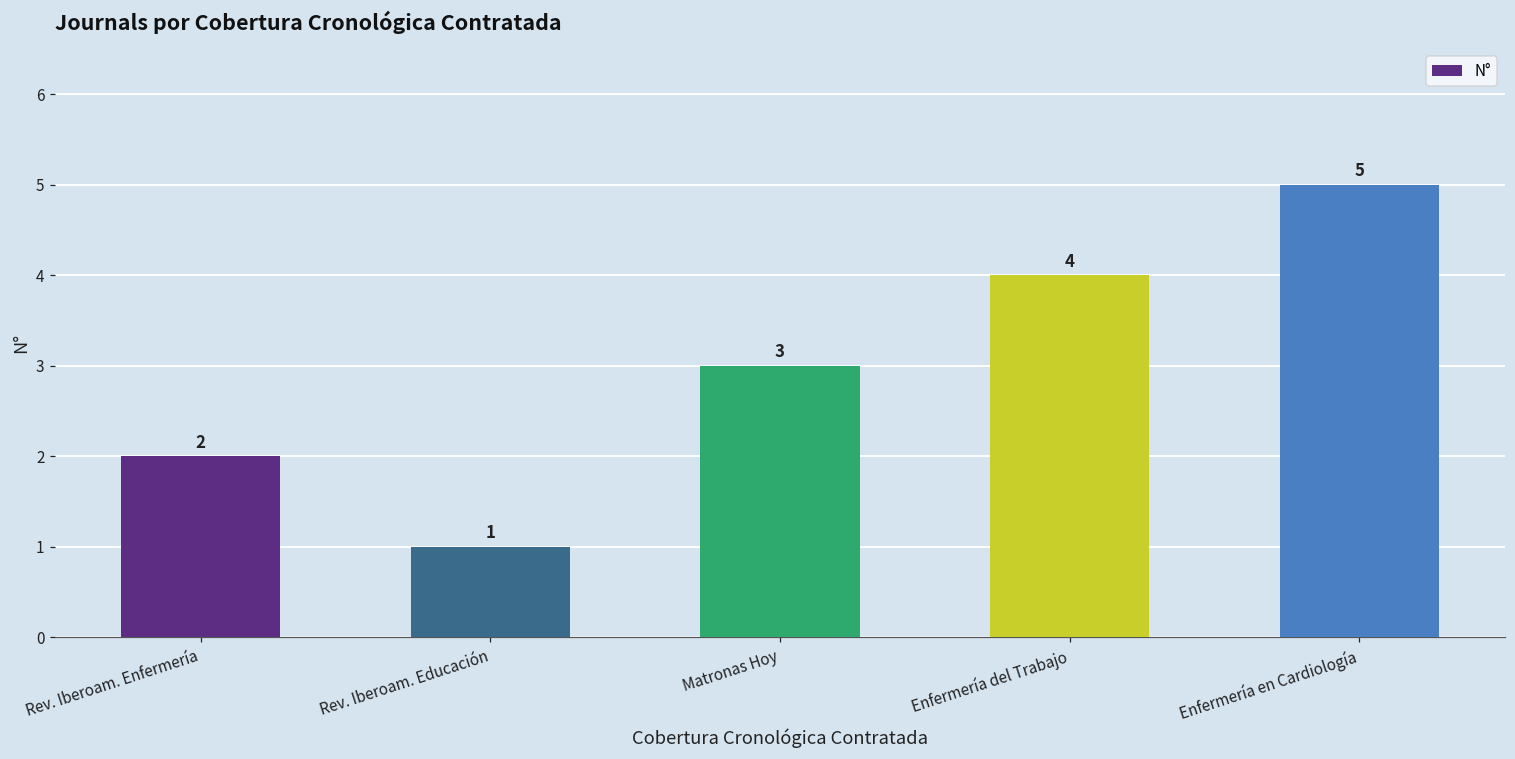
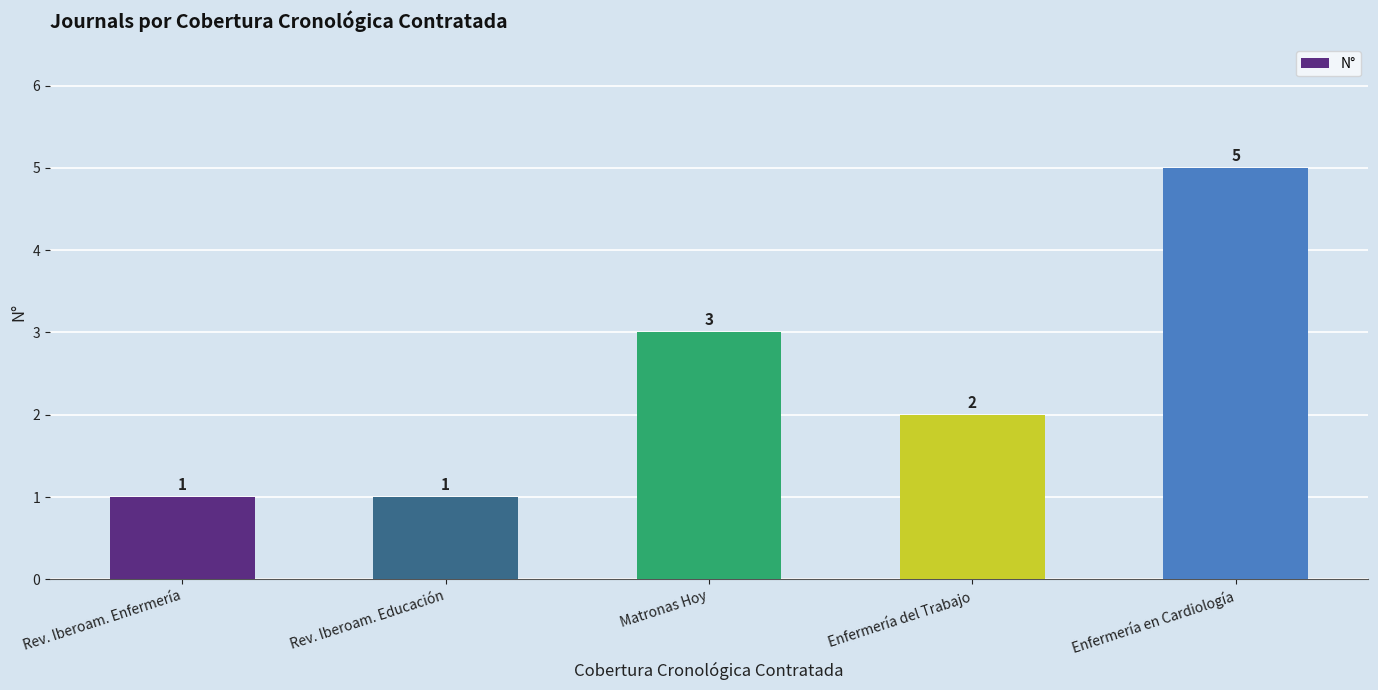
Rev. Iberoam. Enfermería: 2 -> 1
Enfermería del Trabajo: 4 -> 2
